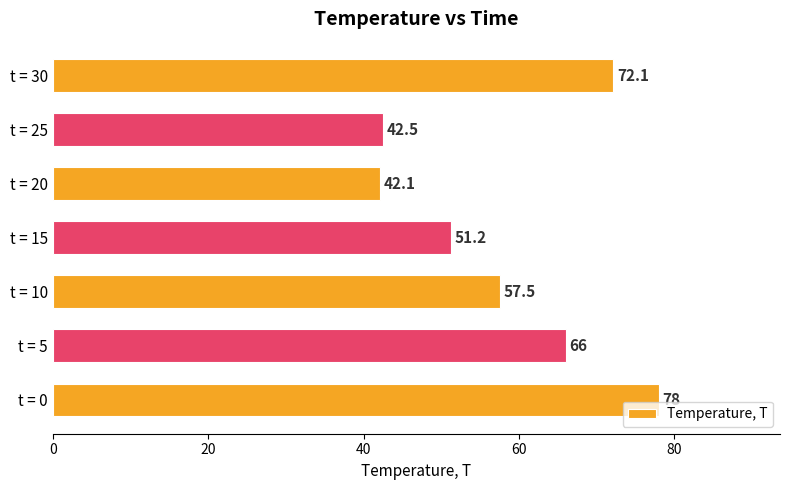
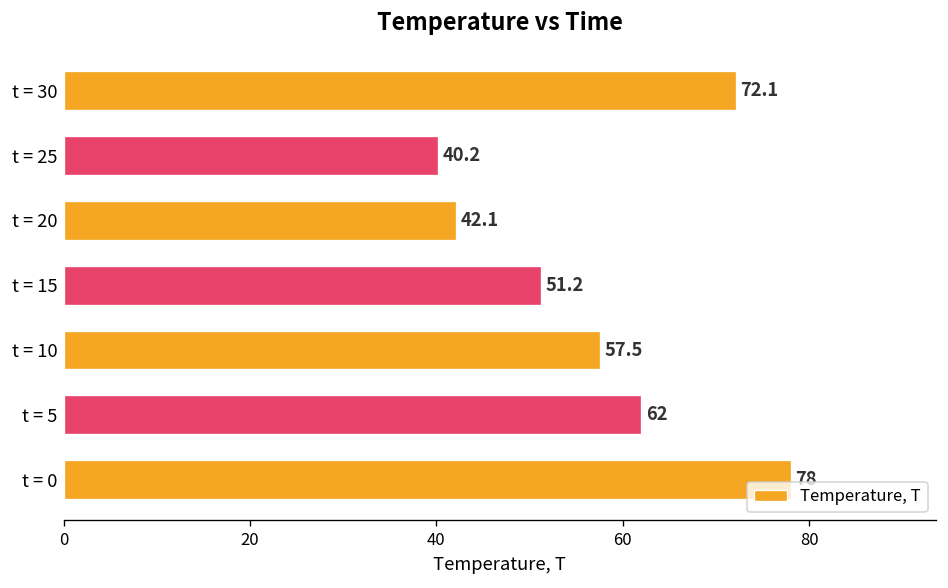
t = 25: 42.5 -> 40.2
t = 5: 66 -> 62
